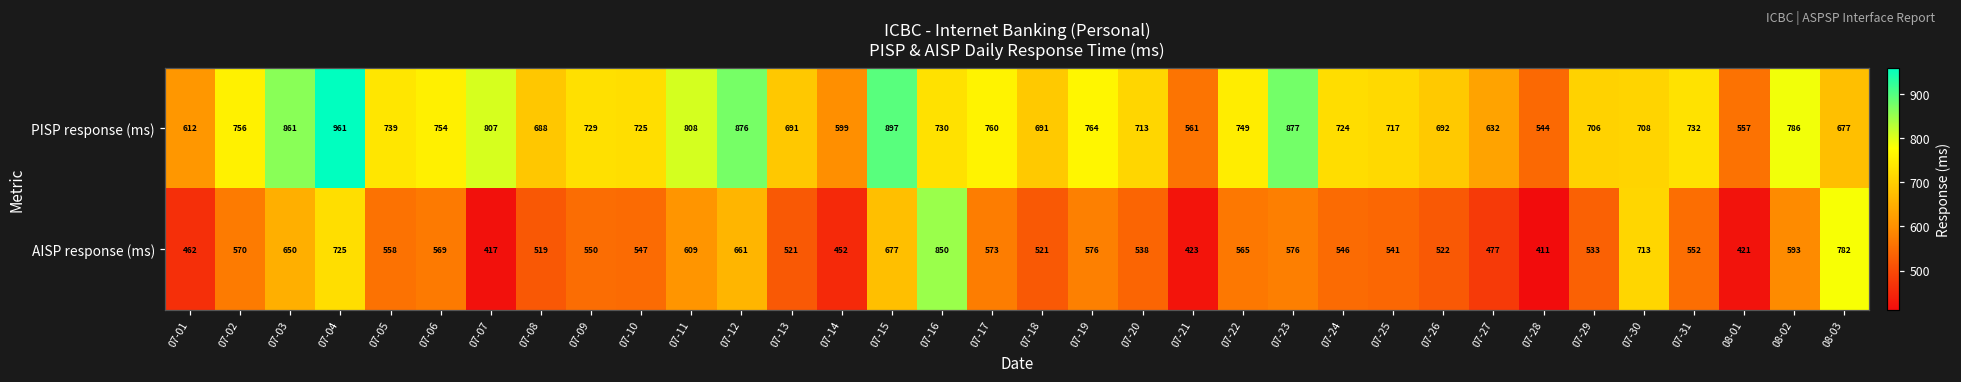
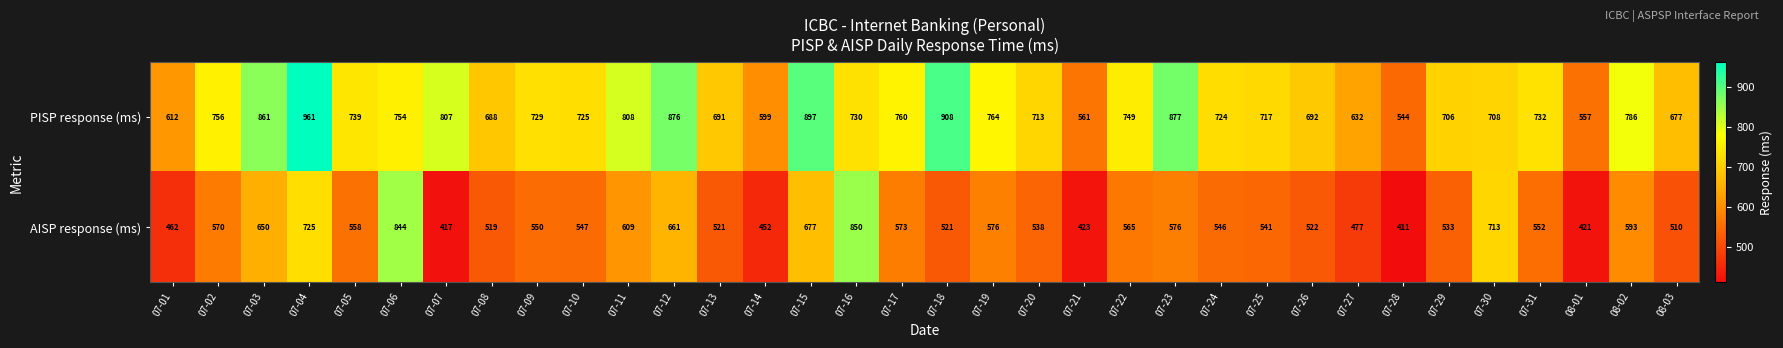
PISP response (ms), 07-18: 691 -> 908
AISP response (ms), 07-06: 569 -> 844
AISP response (ms), 08-03: 782 -> 510
